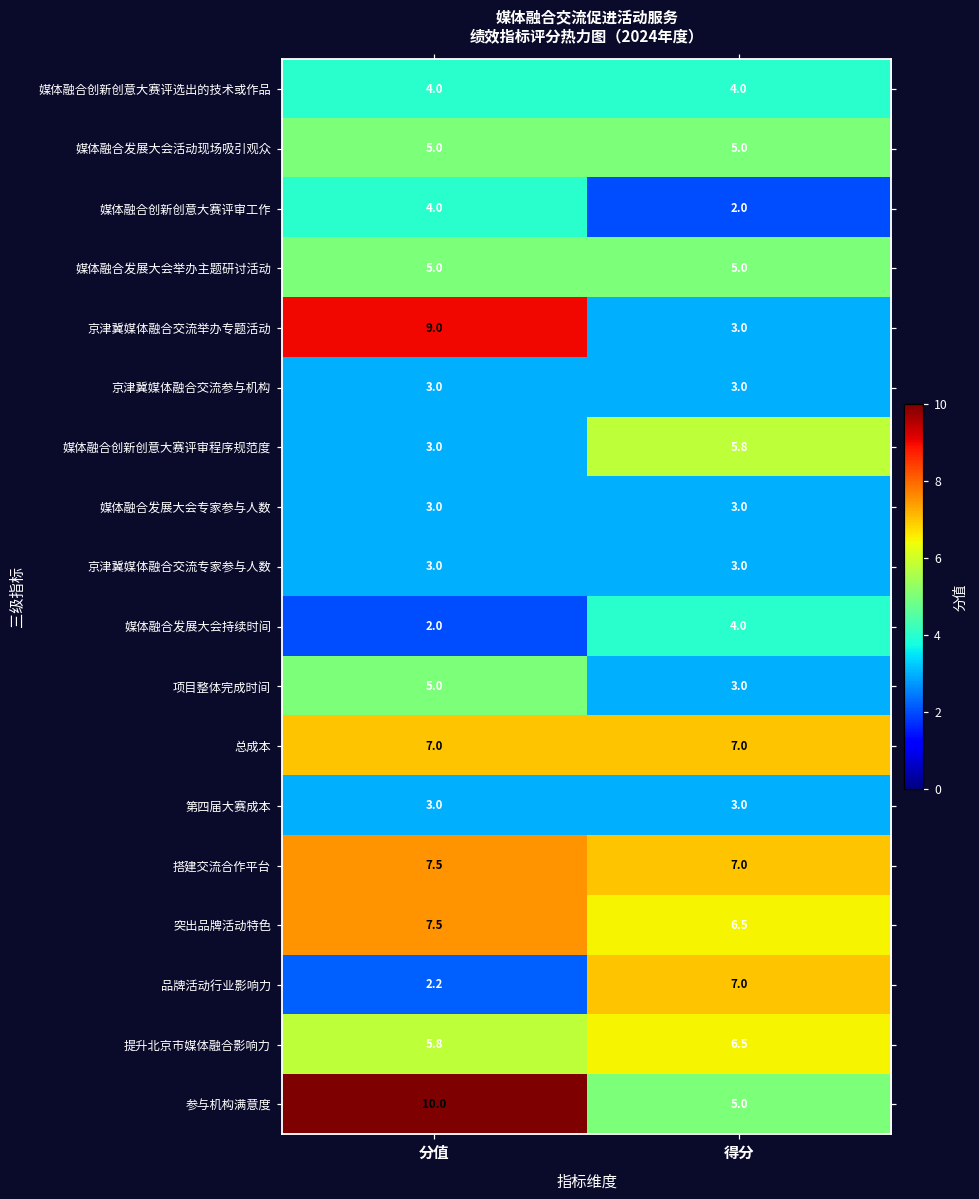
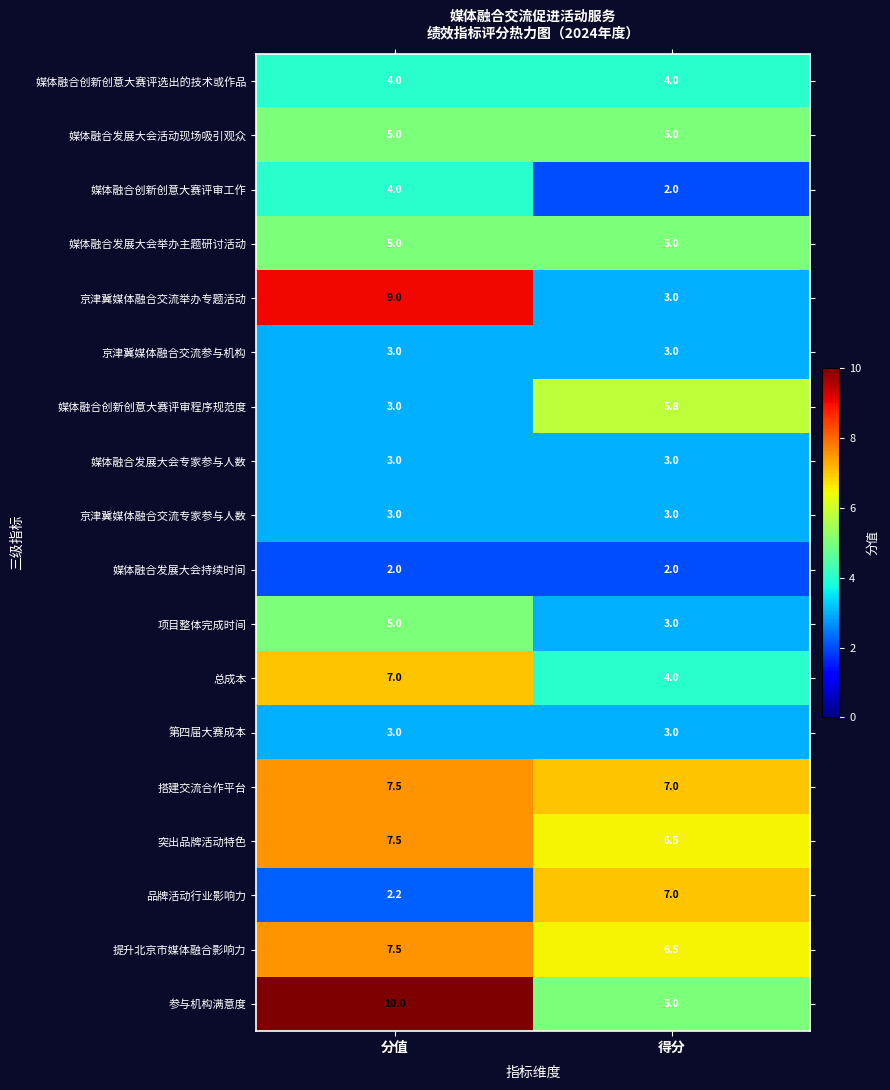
媒体融合发展大会持续时间, 得分: 4.0 -> 2.0
总成本, 得分: 7.0 -> 4.0
提升北京市媒体融合影响力, 分值: 5.8 -> 7.5
